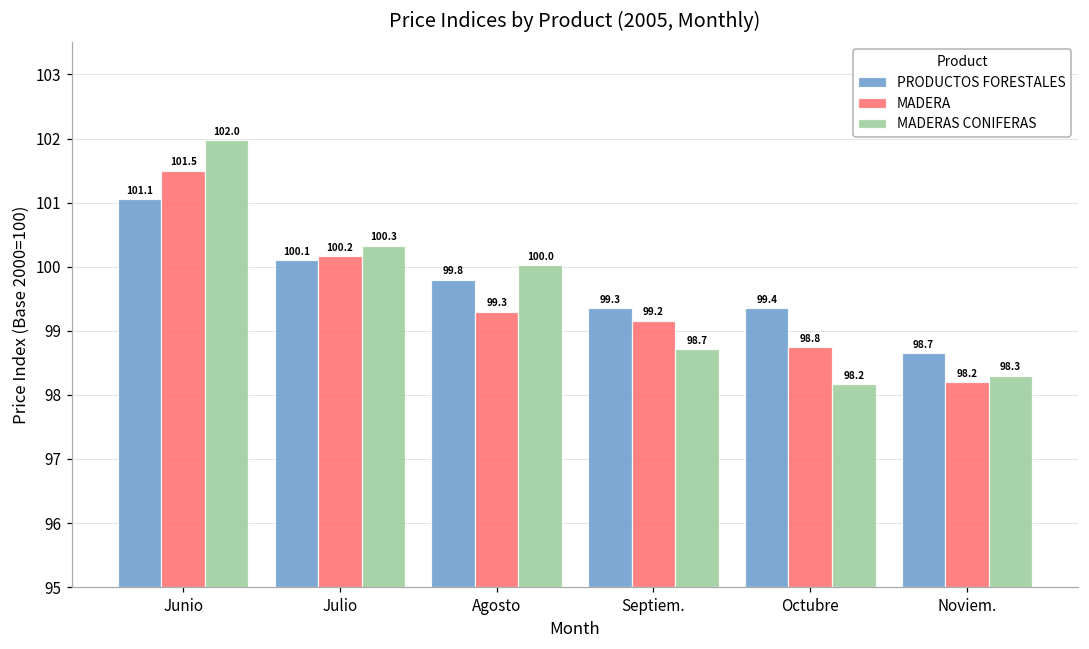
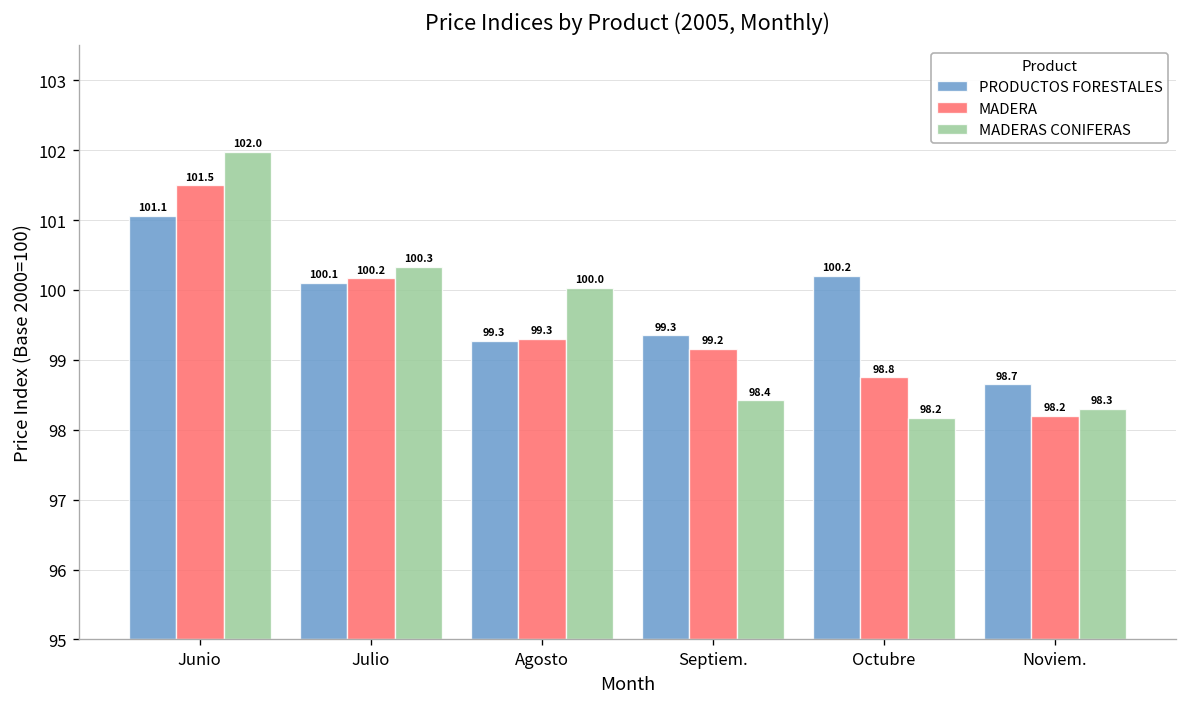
PRODUCTOS FORESTALES, Agosto: 99.8 -> 99.3
MADERAS CONIFERAS, Septiem.: 98.7 -> 98.4
PRODUCTOS FORESTALES, Octubre: 99.4 -> 100.2
